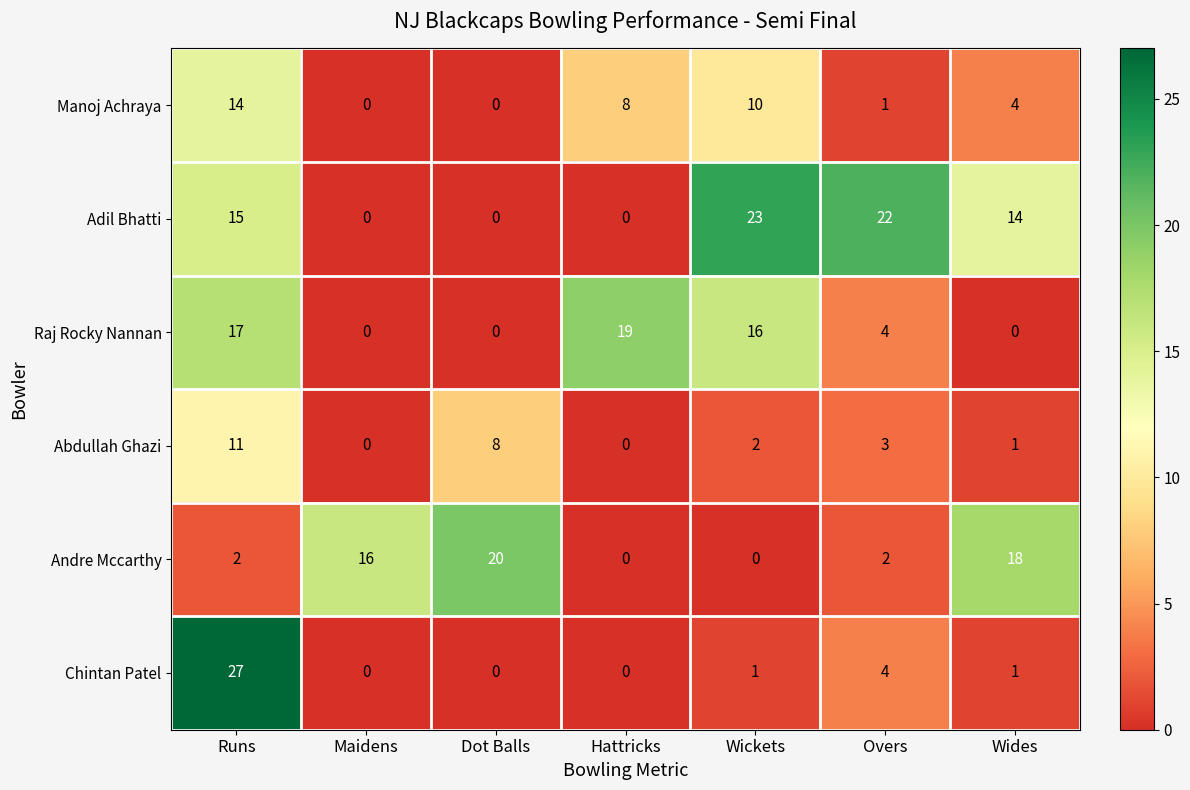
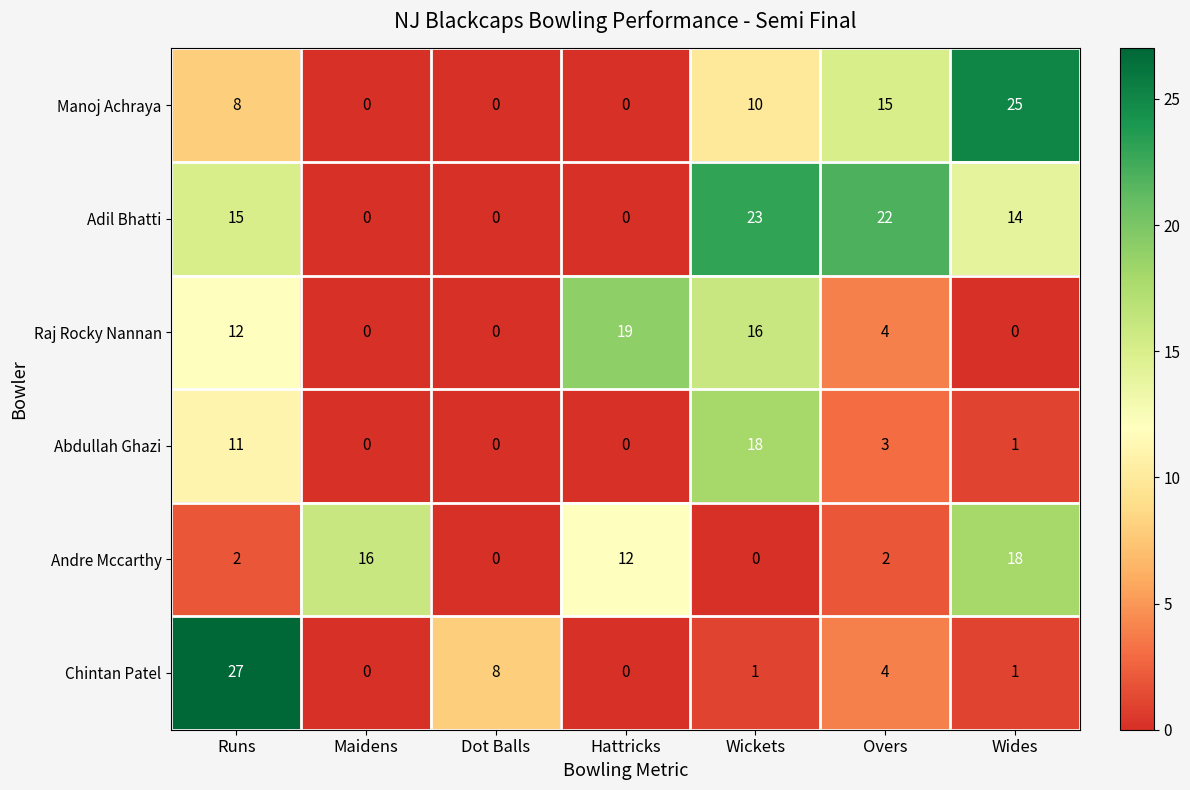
Manoj Achraya, Runs: 14 -> 8
Manoj Achraya, Hattricks: 8 -> 0
Manoj Achraya, Overs: 1 -> 15
Manoj Achraya, Wides: 4 -> 25
Raj Rocky Nannan, Runs: 17 -> 12
Abdullah Ghazi, Dot Balls: 8 -> 0
Abdullah Ghazi, Wickets: 2 -> 18
Andre Mccarthy, Dot Balls: 20 -> 0
Andre Mccarthy, Hattricks: 0 -> 12
Chintan Patel, Dot Balls: 0 -> 8
